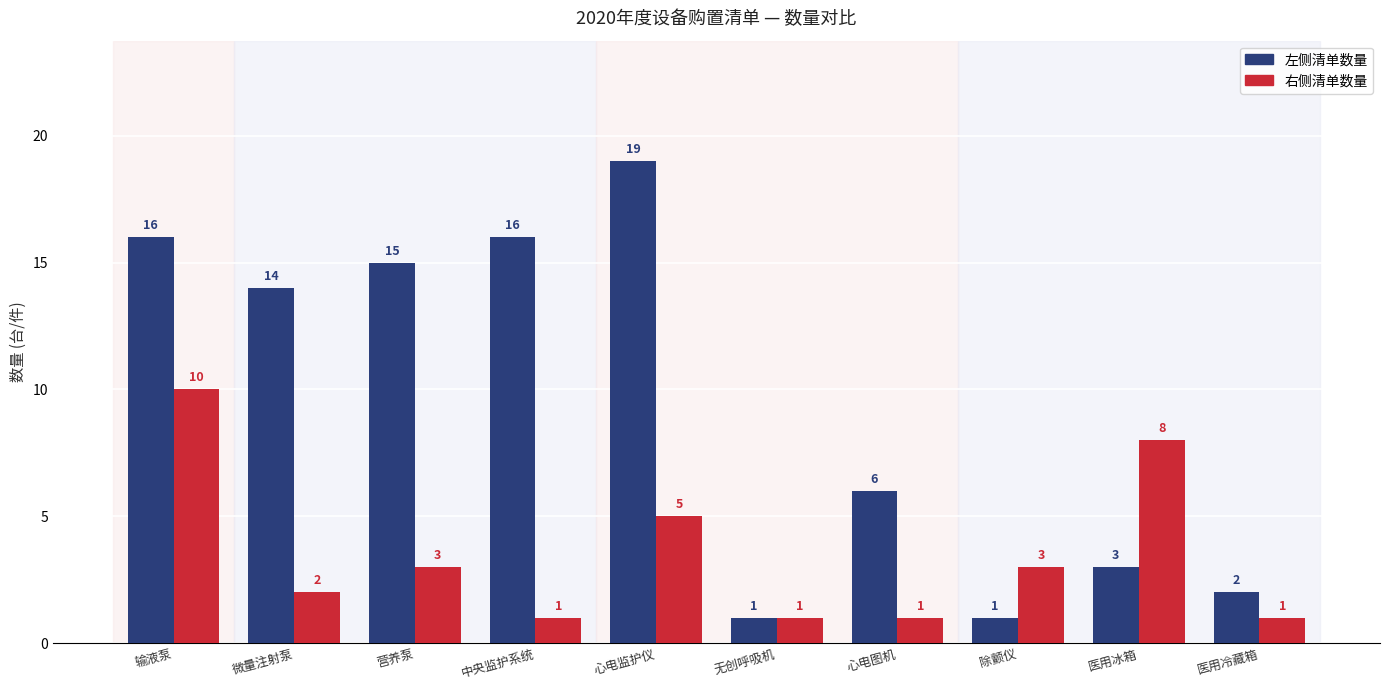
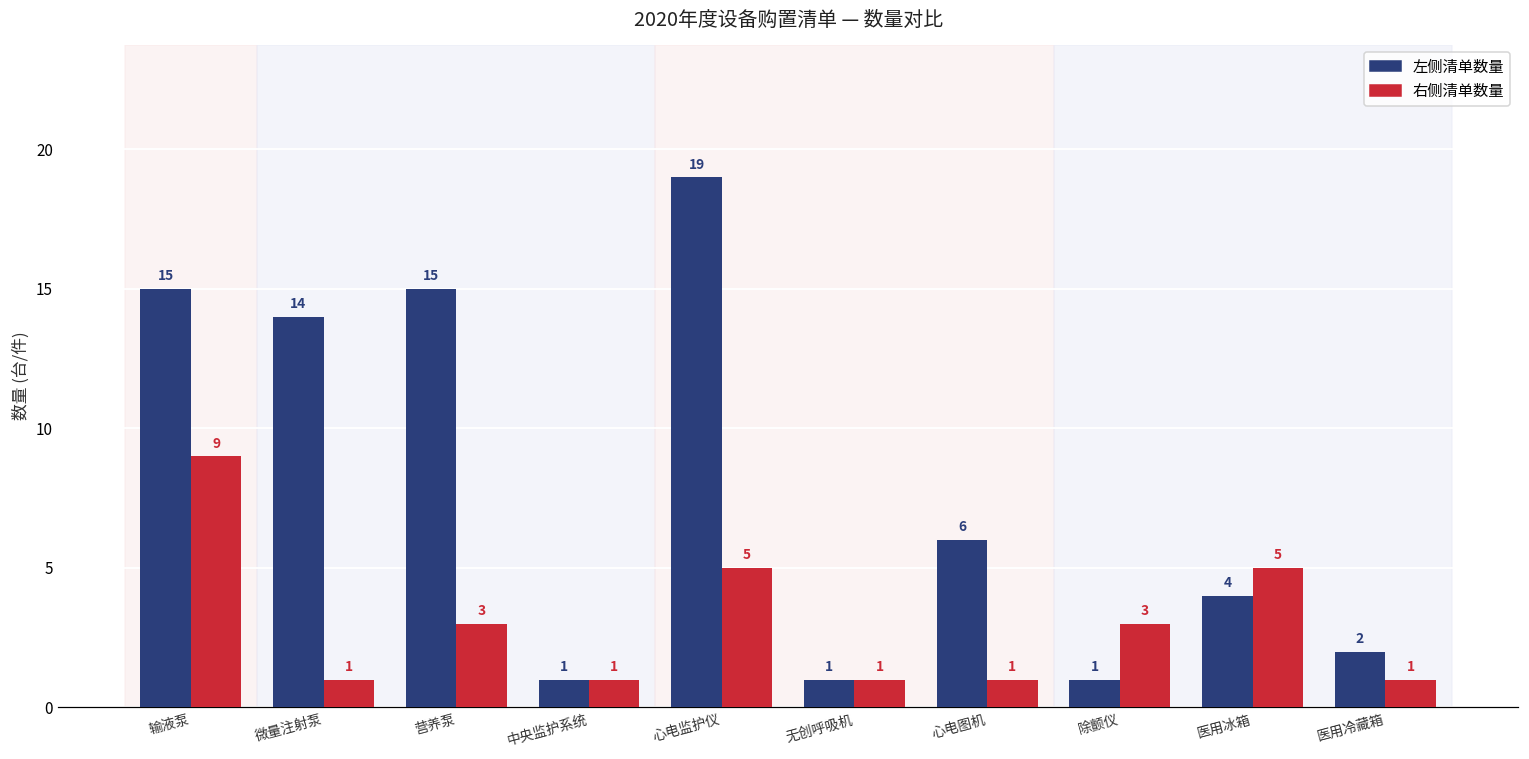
左侧清单数量, 输液泵: 16 -> 15
右侧清单数量, 输液泵: 10 -> 9
右侧清单数量, 微量注射泵: 2 -> 1
左侧清单数量, 中央监护系统: 16 -> 1
左侧清单数量, 医用冰箱: 3 -> 4
右侧清单数量, 医用冰箱: 8 -> 5
